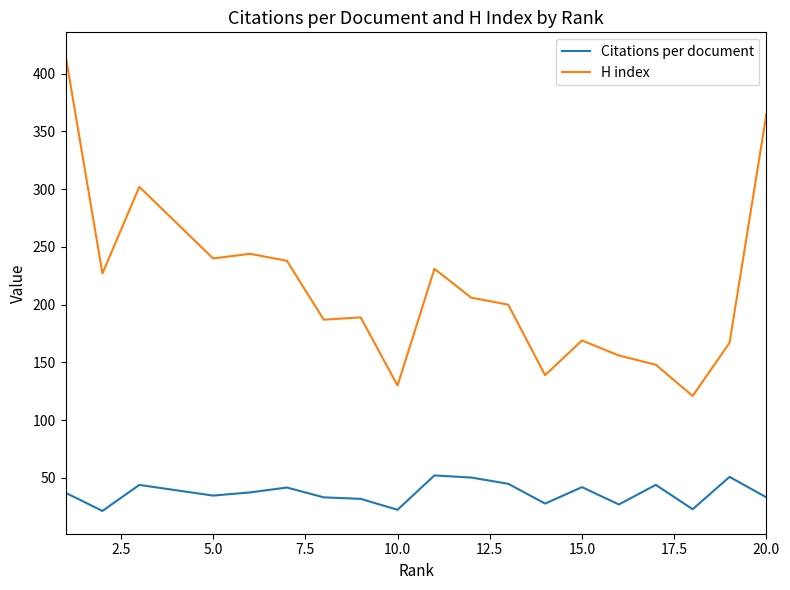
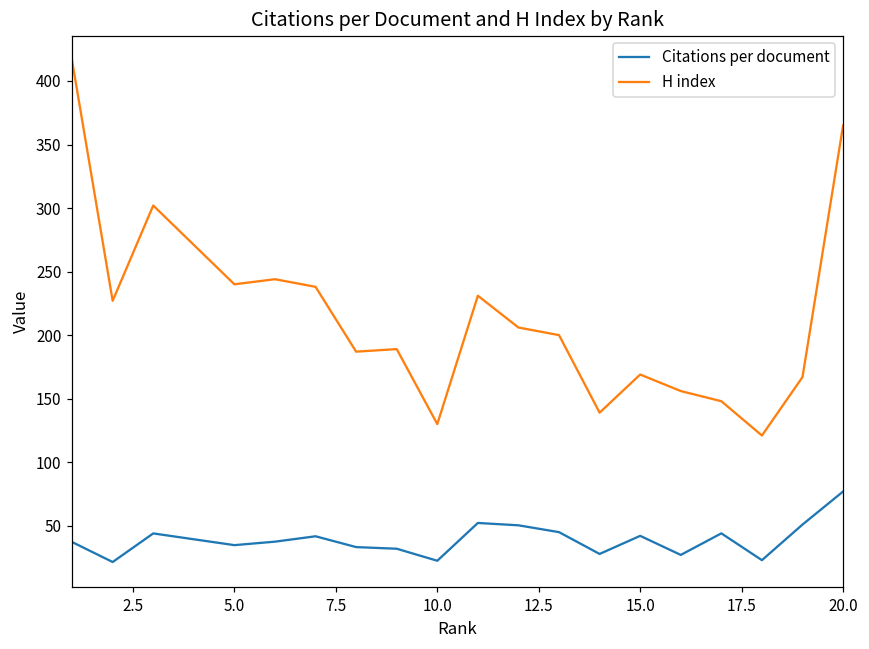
Citations per document, 20.0: 33 -> 77
